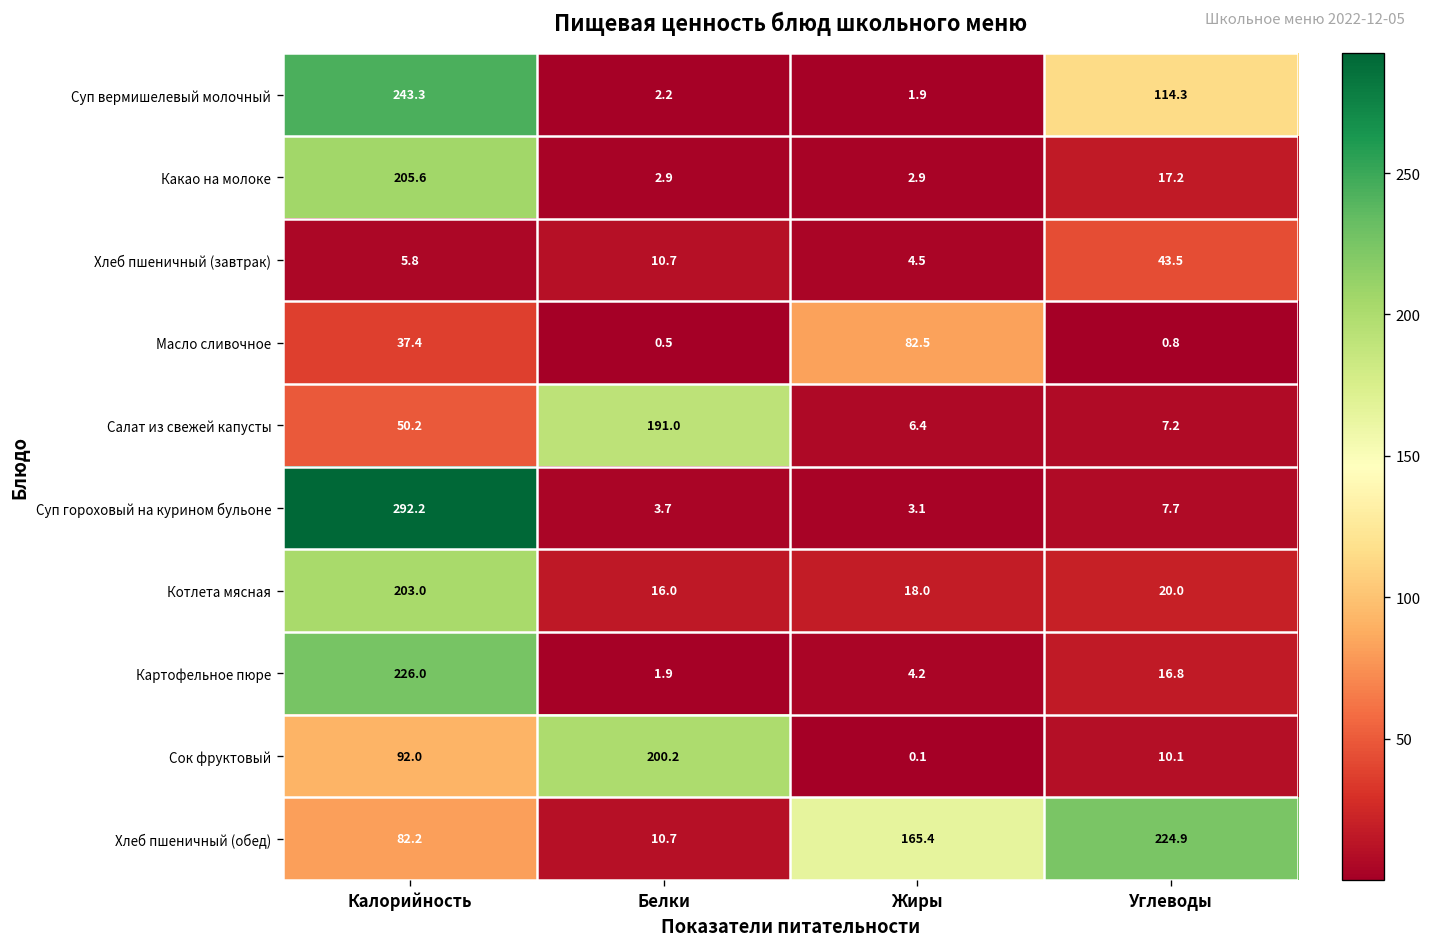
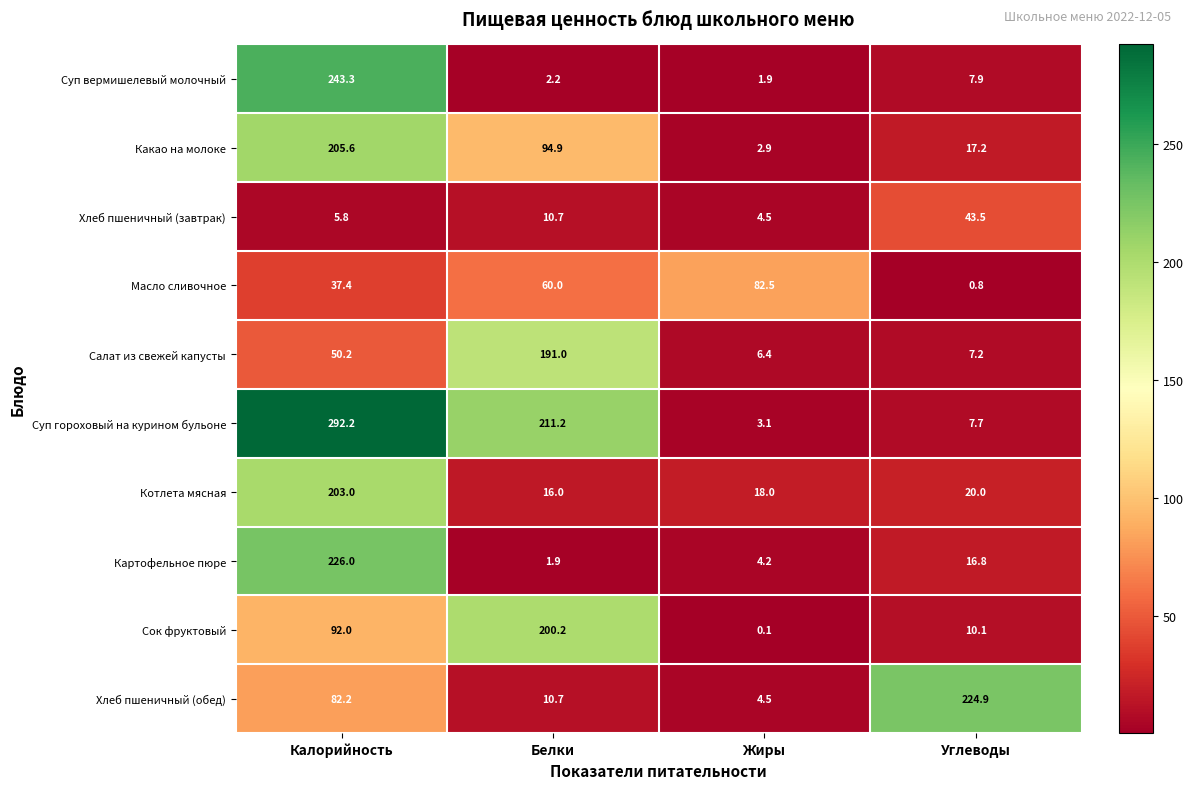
Суп вермишелевый молочный, Углеводы: 114.3 -> 7.9
Какао на молоке, Белки: 2.9 -> 94.9
Масло сливочное, Белки: 0.5 -> 60.0
Суп гороховый на курином бульоне, Белки: 3.7 -> 211.2
Хлеб пшеничный (обед), Жиры: 165.4 -> 4.5
